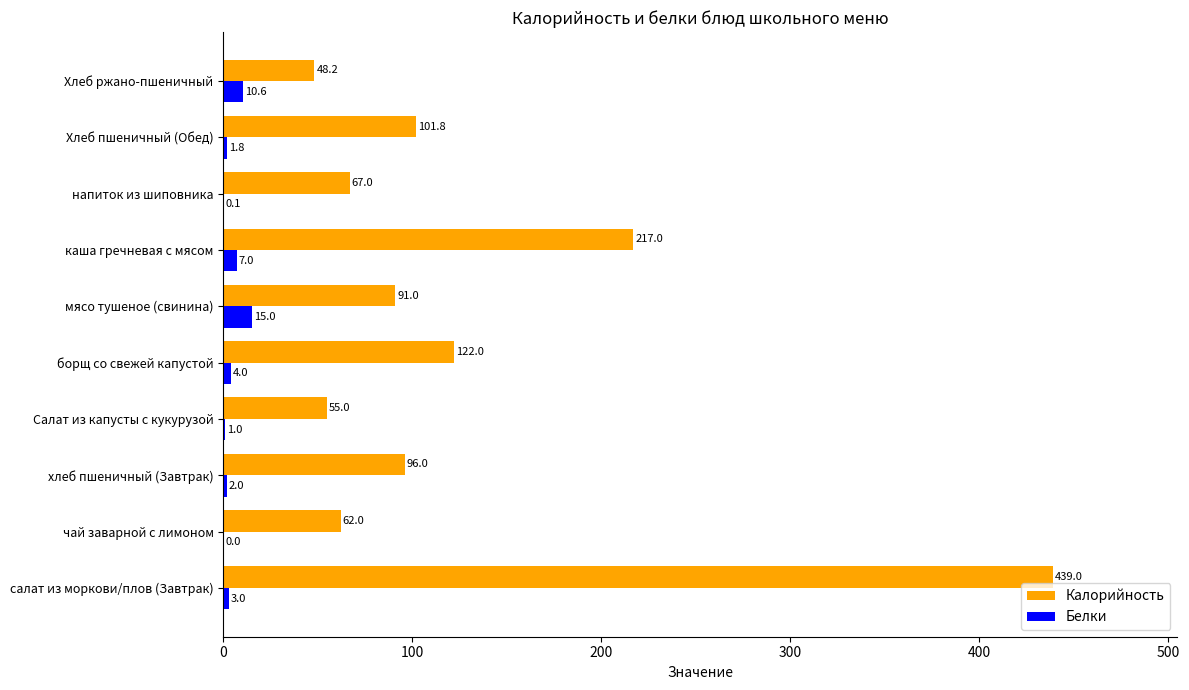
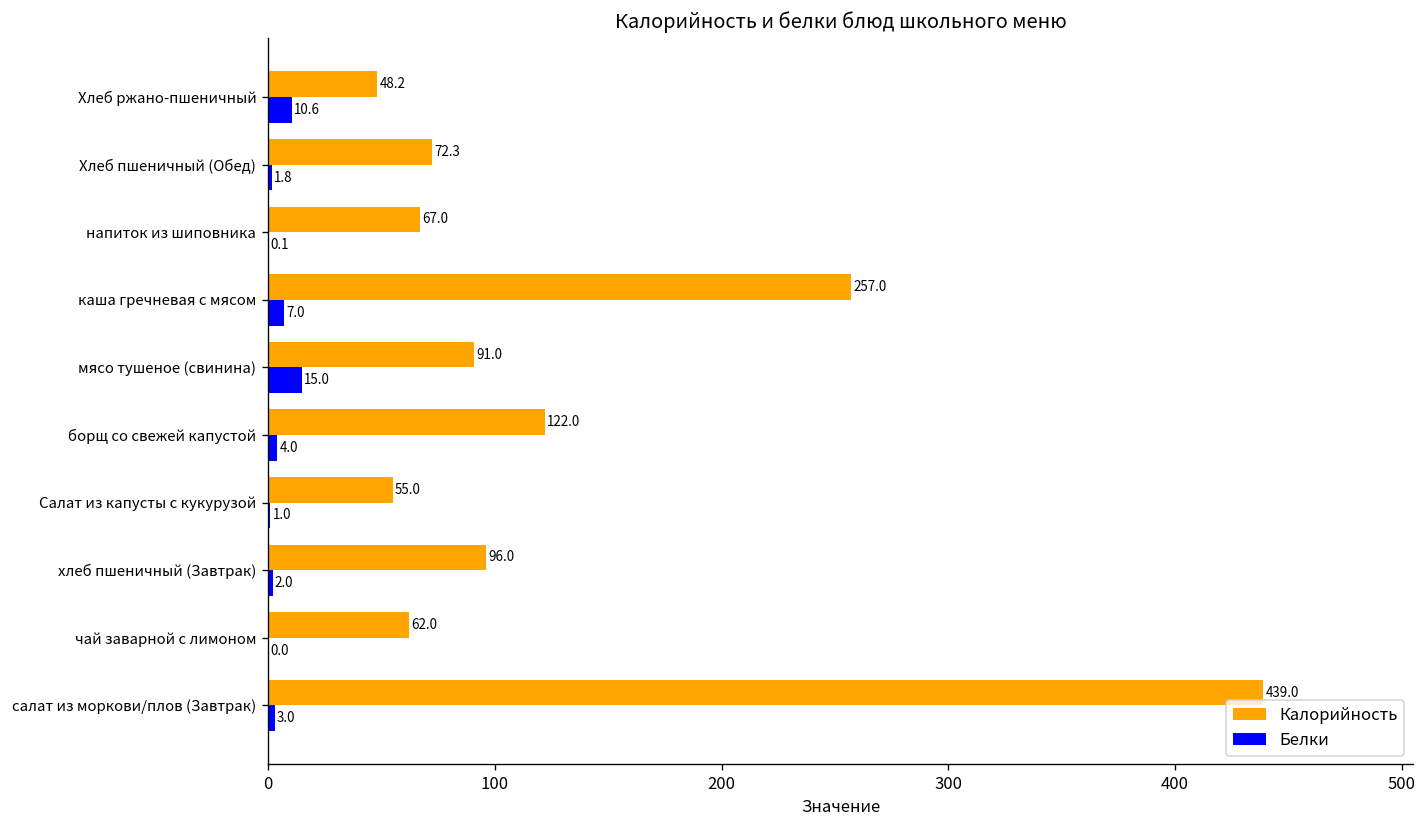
Калорийность, Хлеб пшеничный (Обед): 101.8 -> 72.3
Калорийность, каша гречневая с мясом: 217.0 -> 257.0
